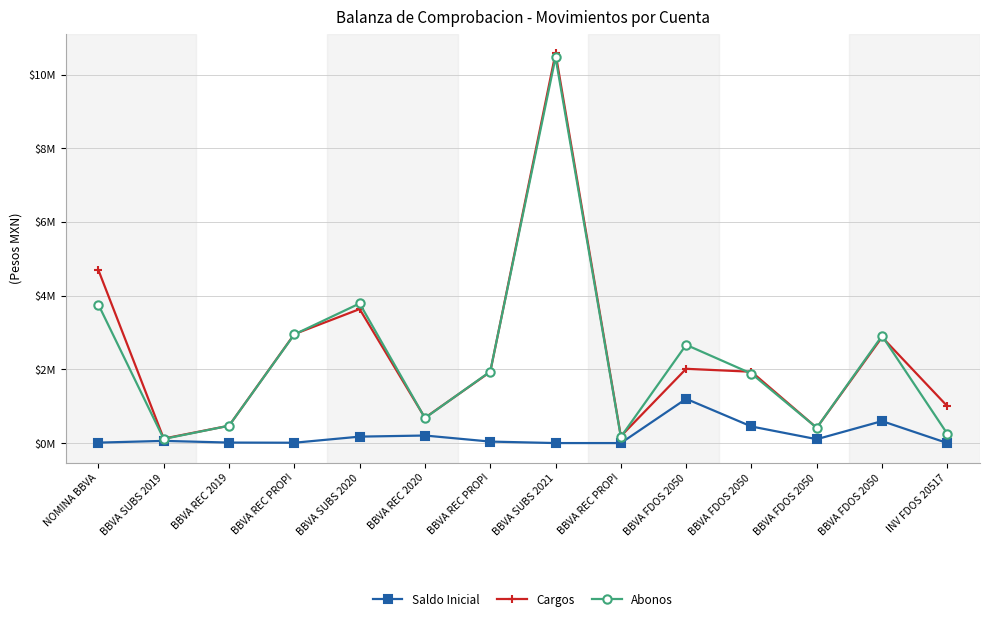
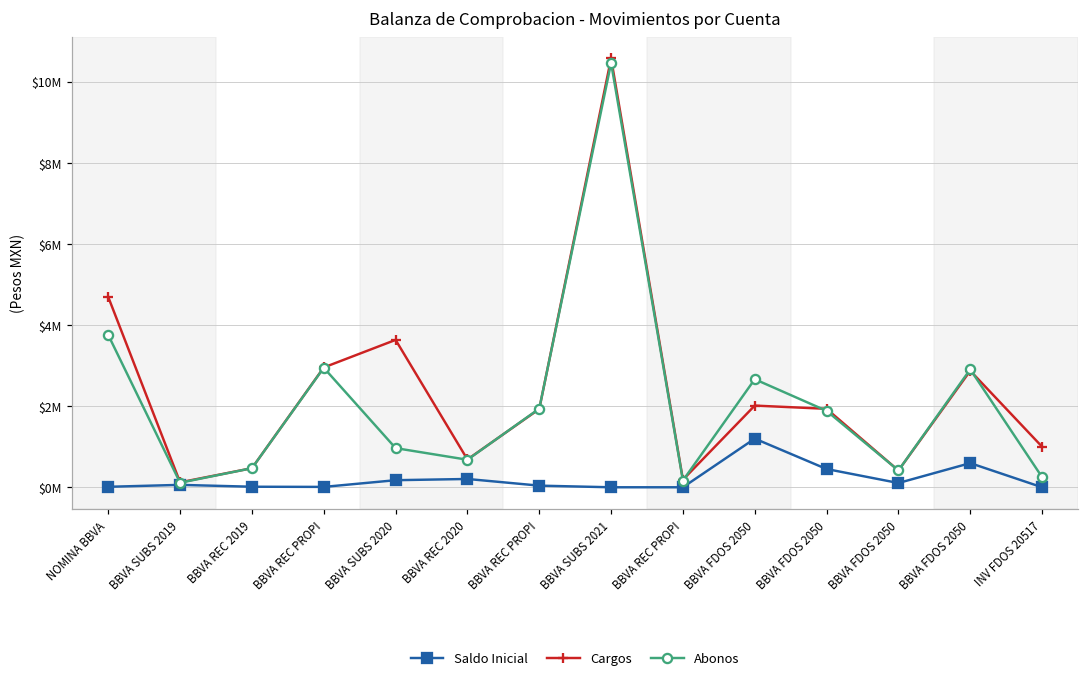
Abonos, BBVA SUBS 2020: $3800000 -> $1000000
